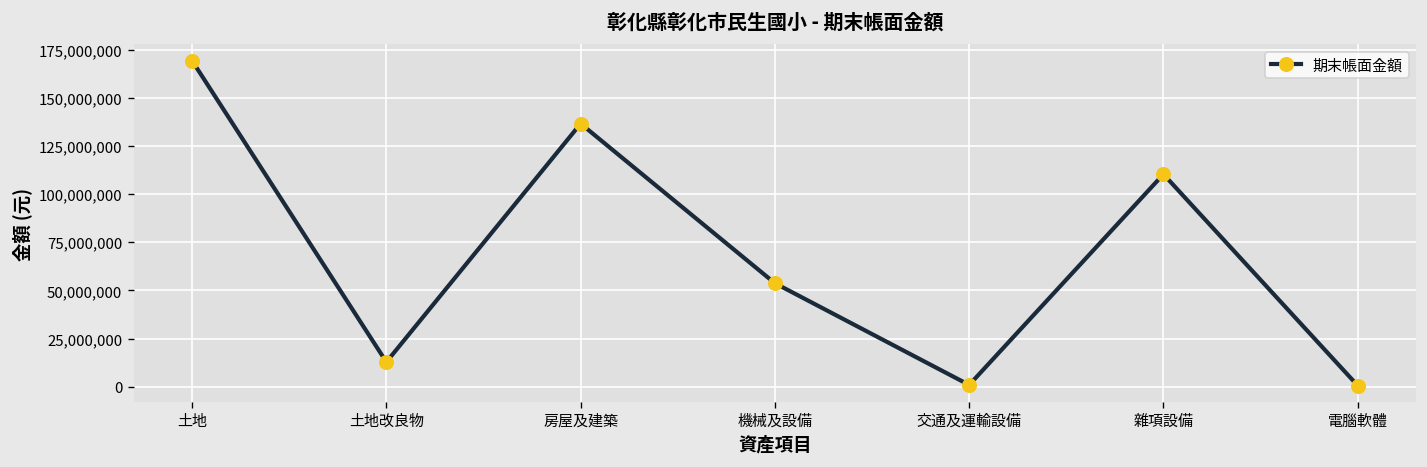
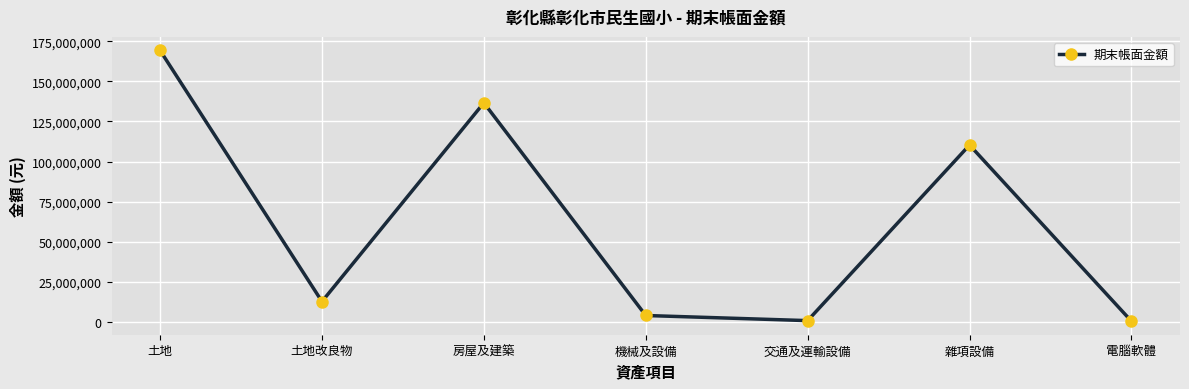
機械及設備: 54,000,000 -> 4,000,000
